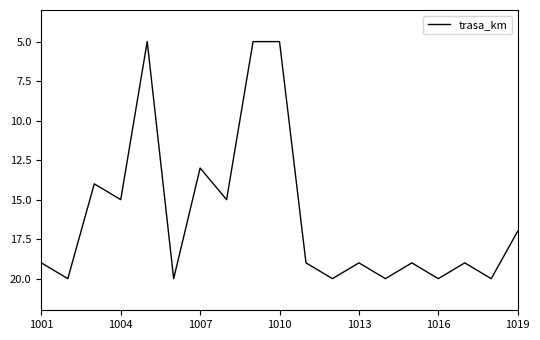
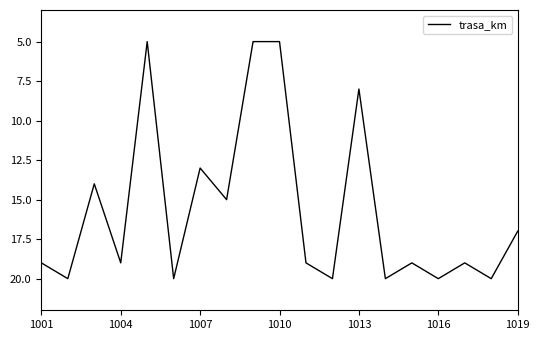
1004: 15 -> 19
1013: 19 -> 8
